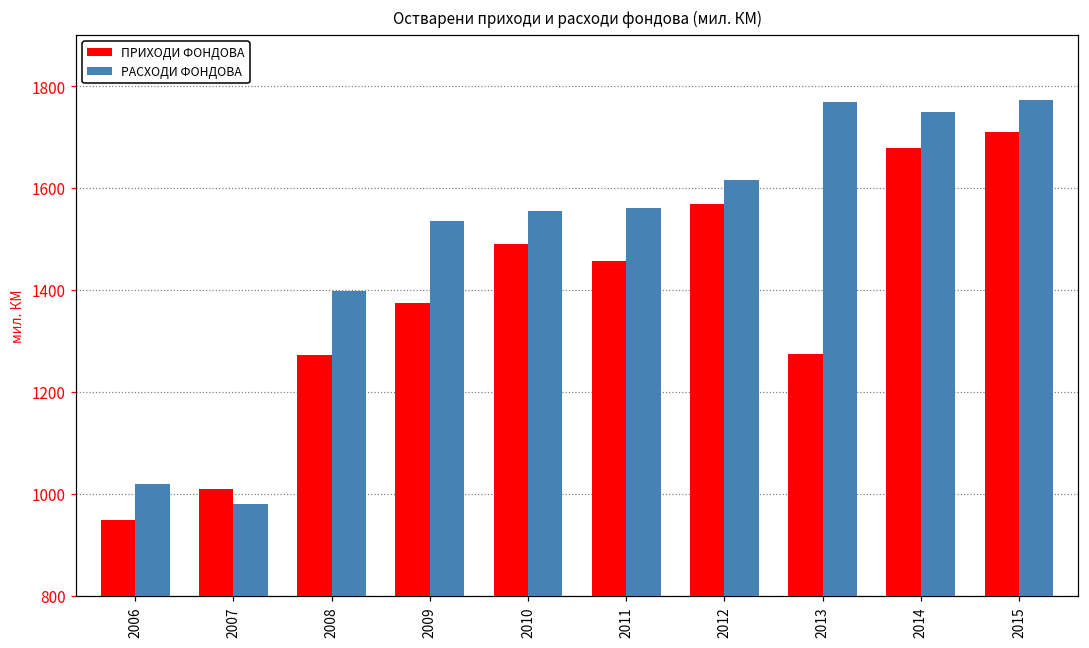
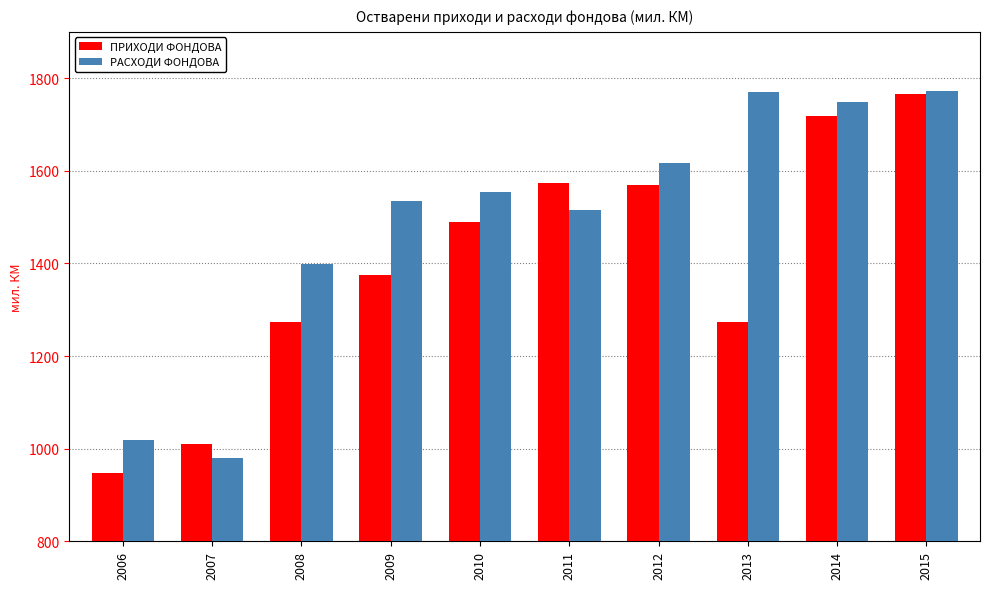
ПРИХОДИ ФОНДОВА, 2011: 1460 -> 1570
РАСХОДИ ФОНДОВА, 2011: 1560 -> 1520
ПРИХОДИ ФОНДОВА, 2014: 1680 -> 1720
ПРИХОДИ ФОНДОВА, 2015: 1710 -> 1770
